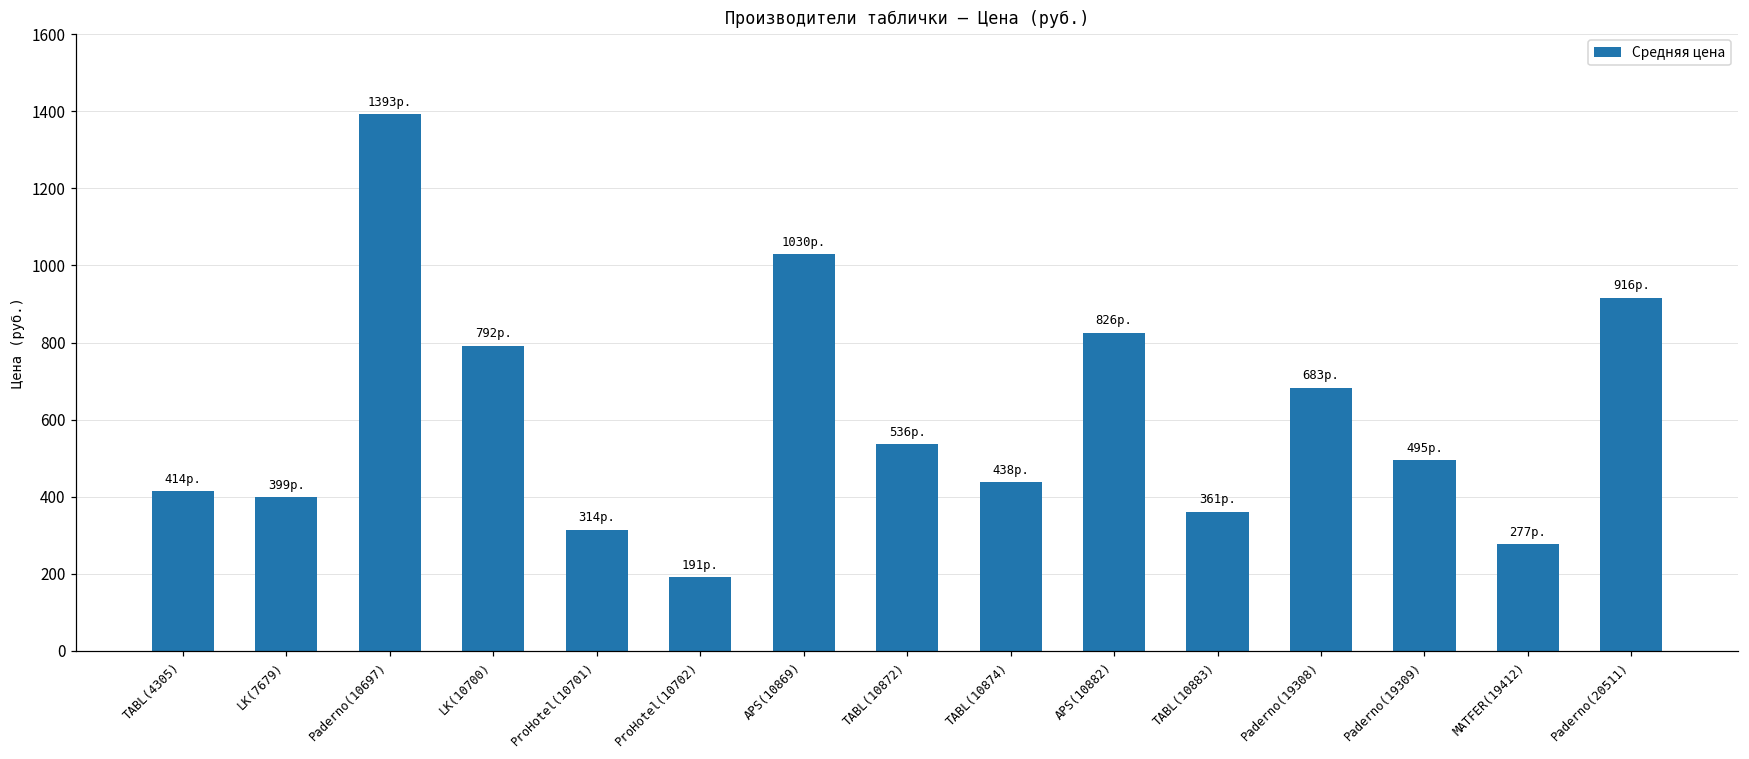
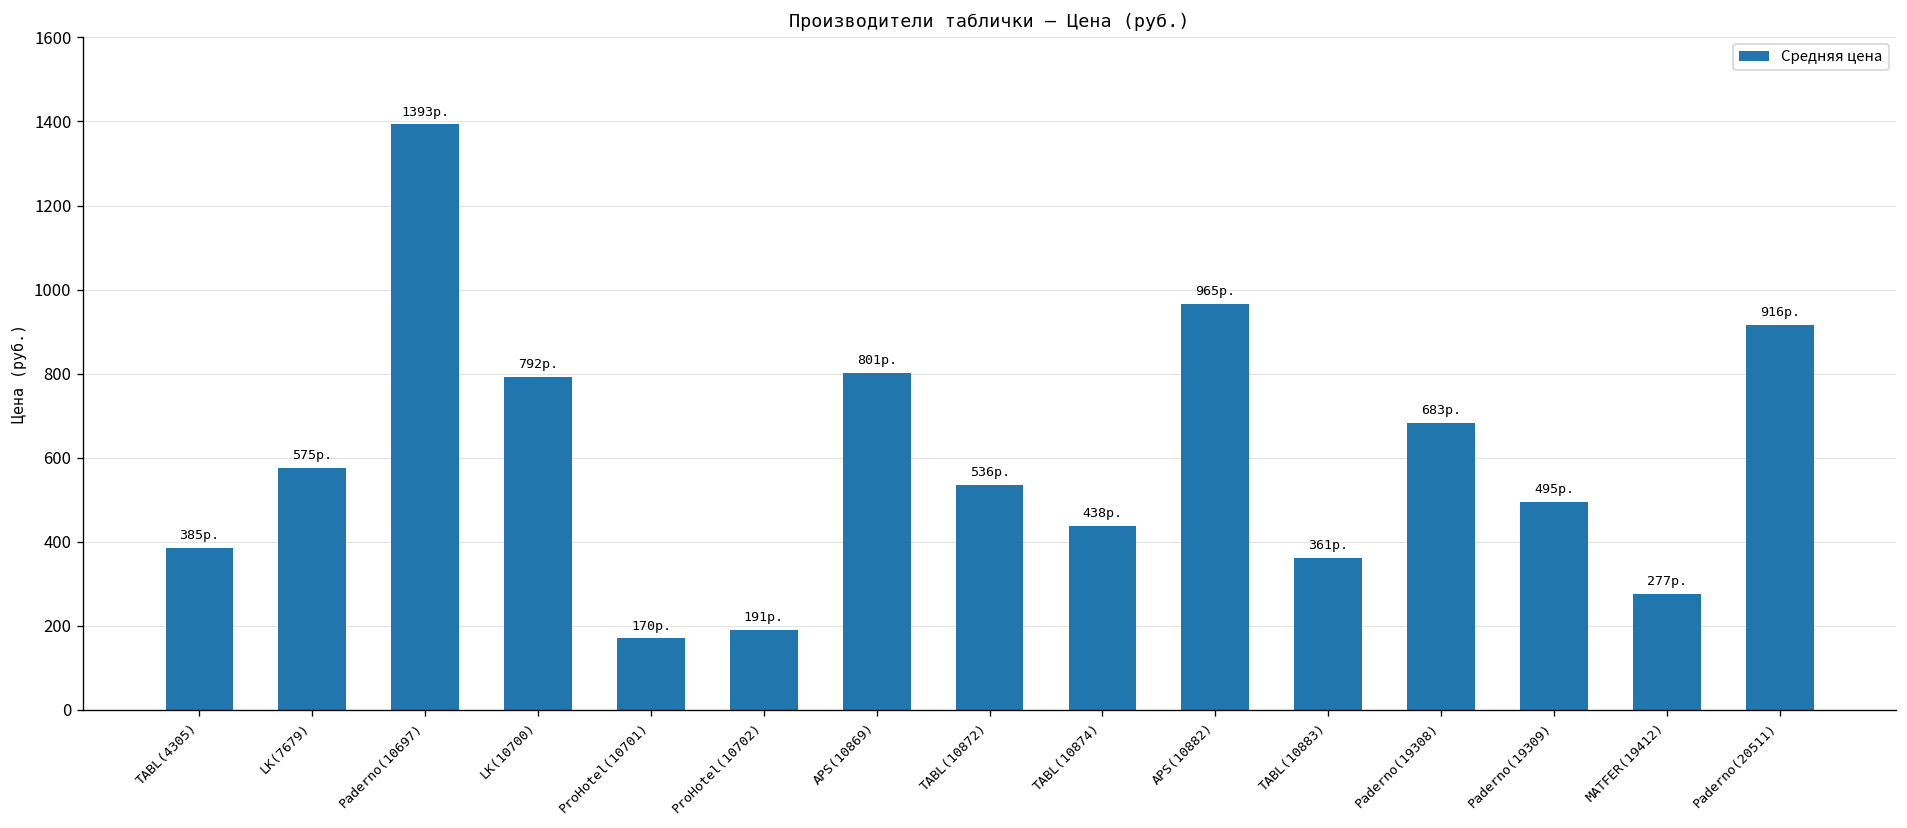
TABL(4305): 414р. -> 385р.
LK(7679): 399р. -> 575р.
ProHotel(10701): 314р. -> 170р.
APS(10869): 1030р. -> 801р.
APS(10882): 826р. -> 965р.
